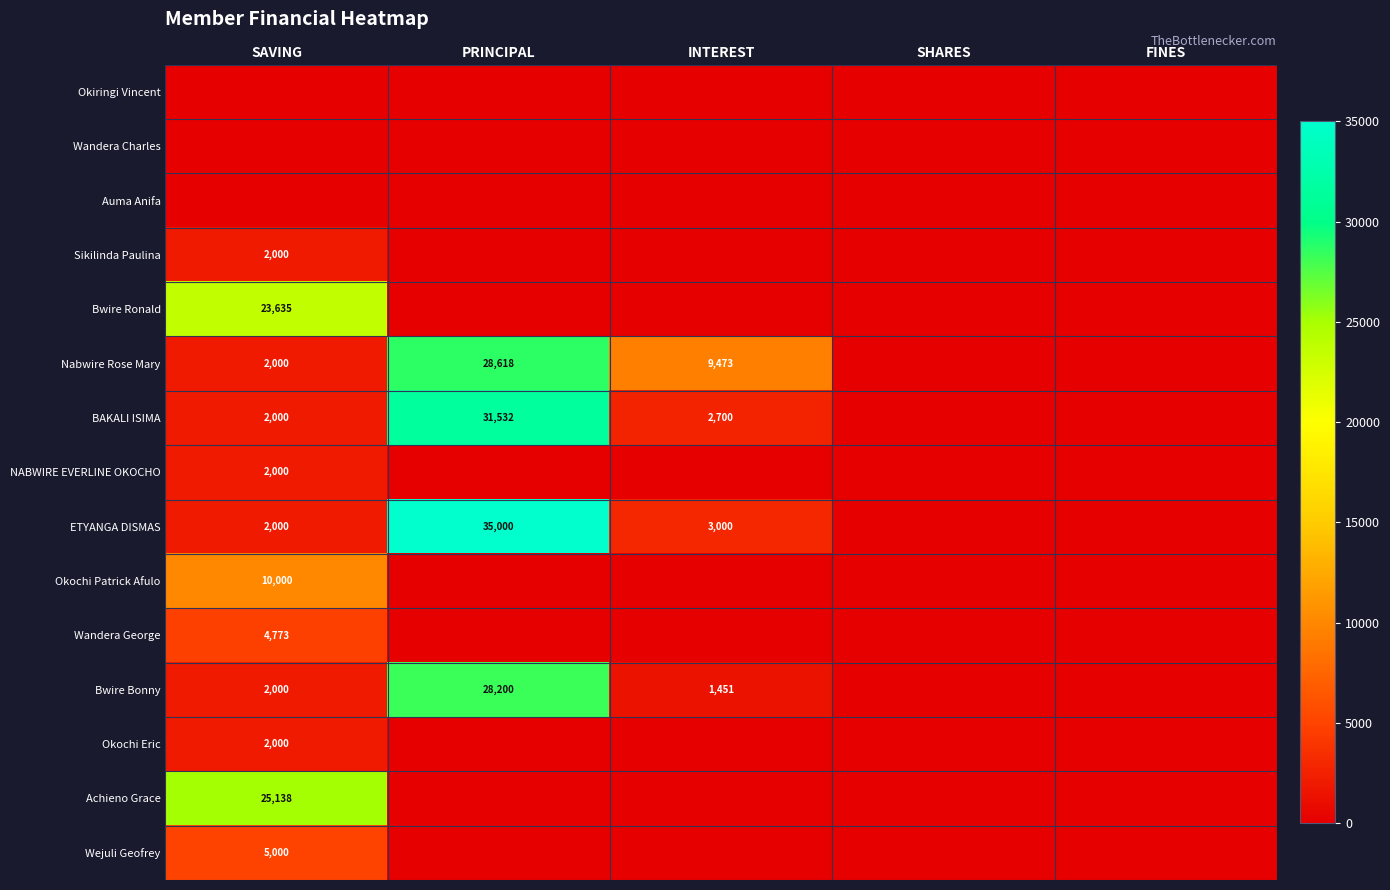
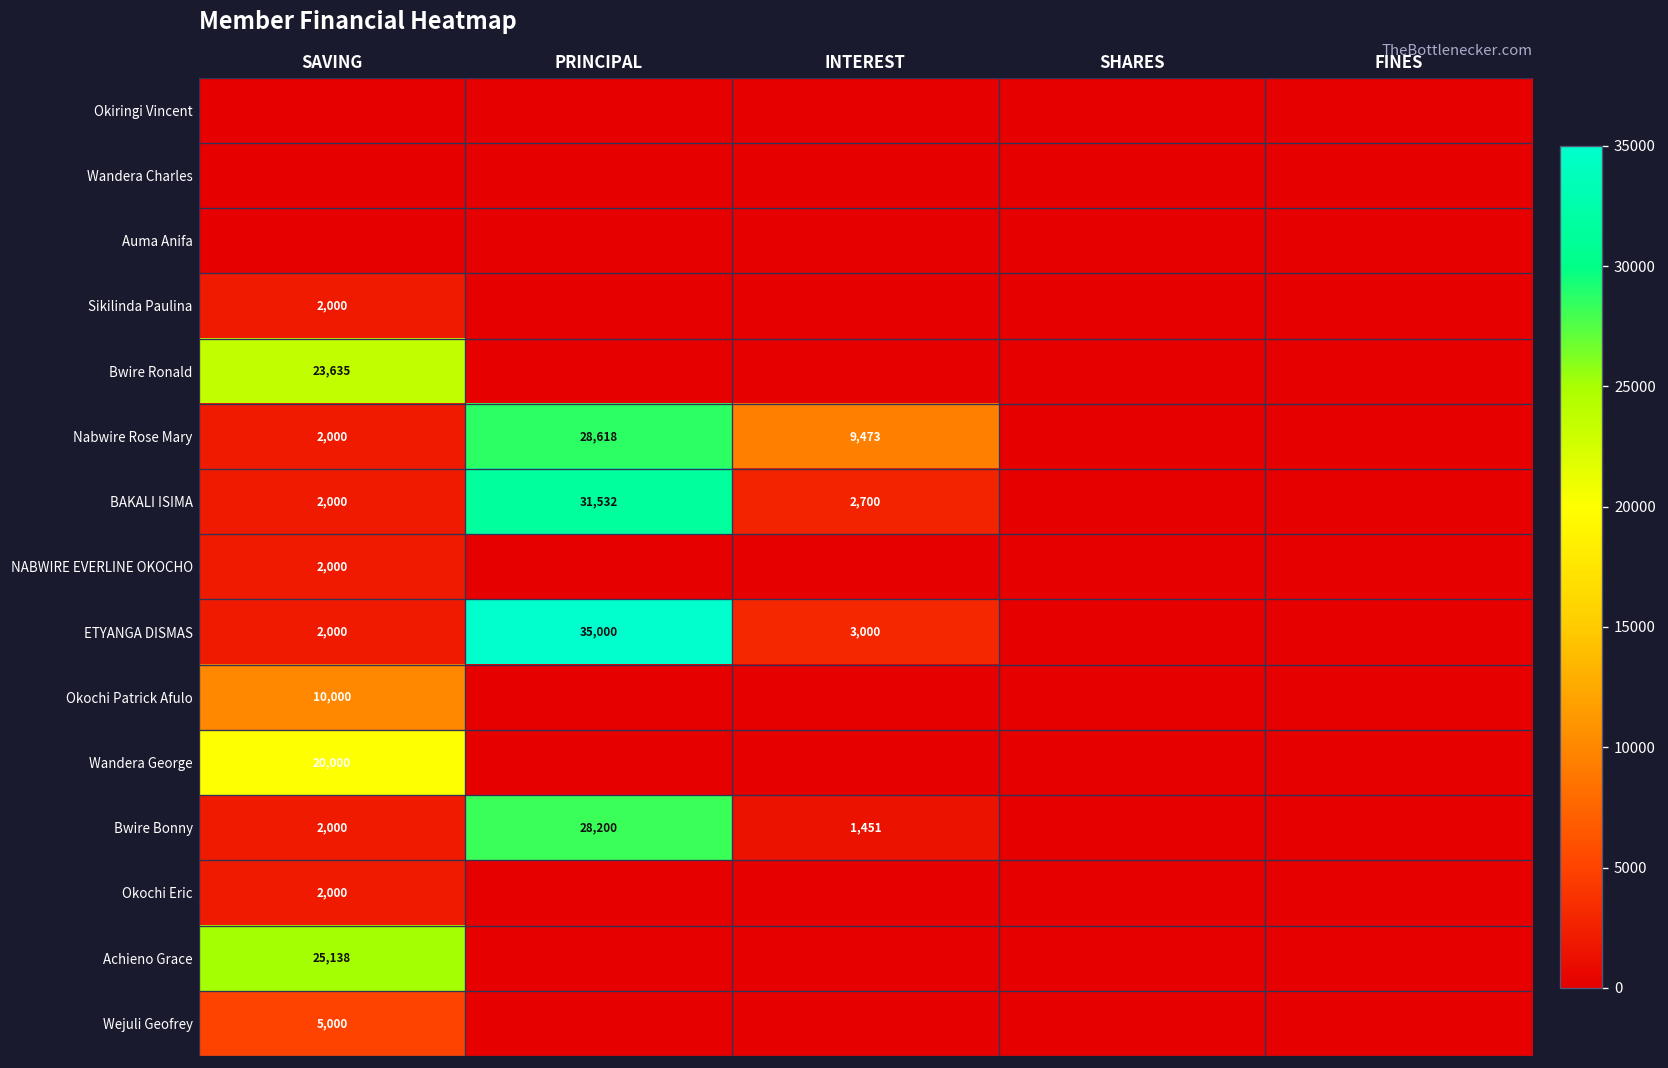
Wandera George, SAVING: 4,773 -> 20,000
